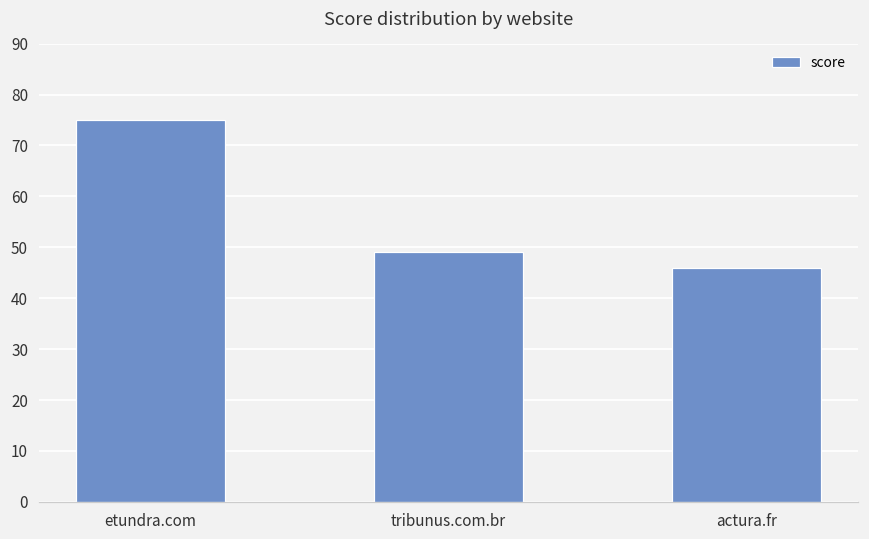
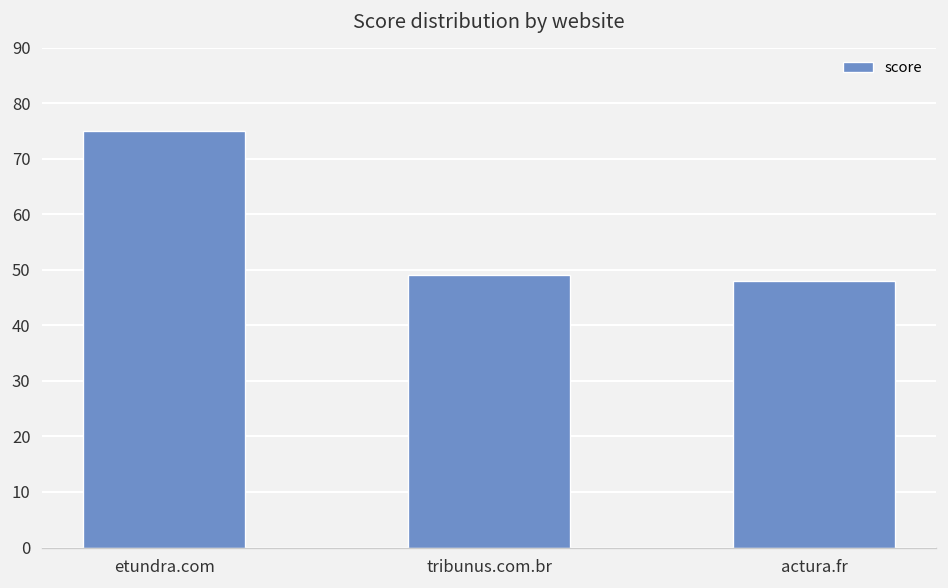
actura.fr: 46 -> 48
